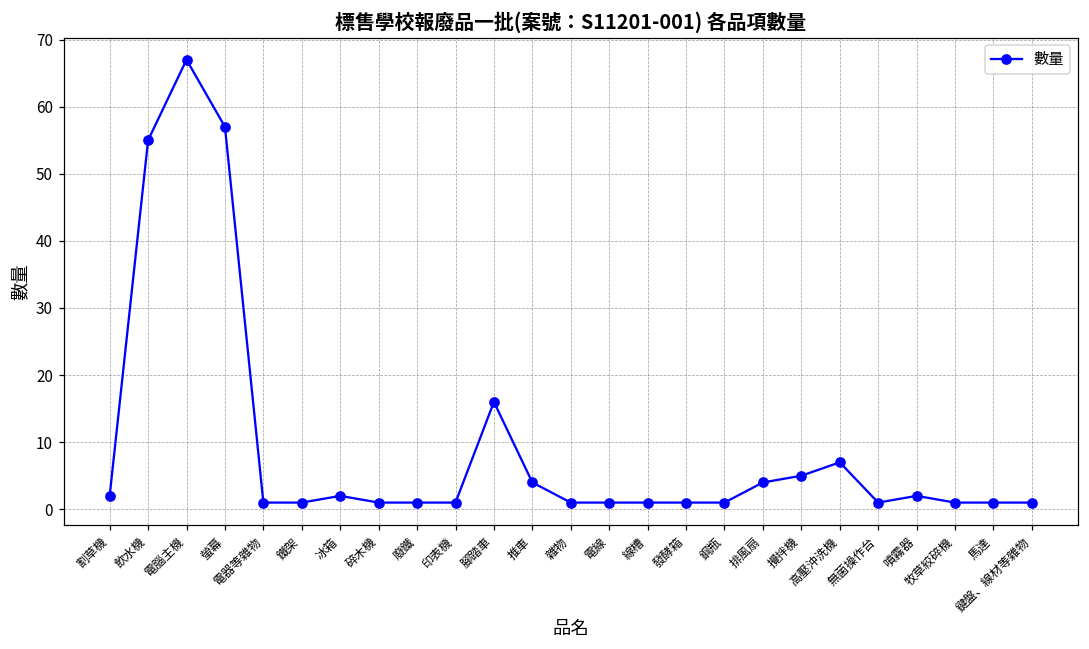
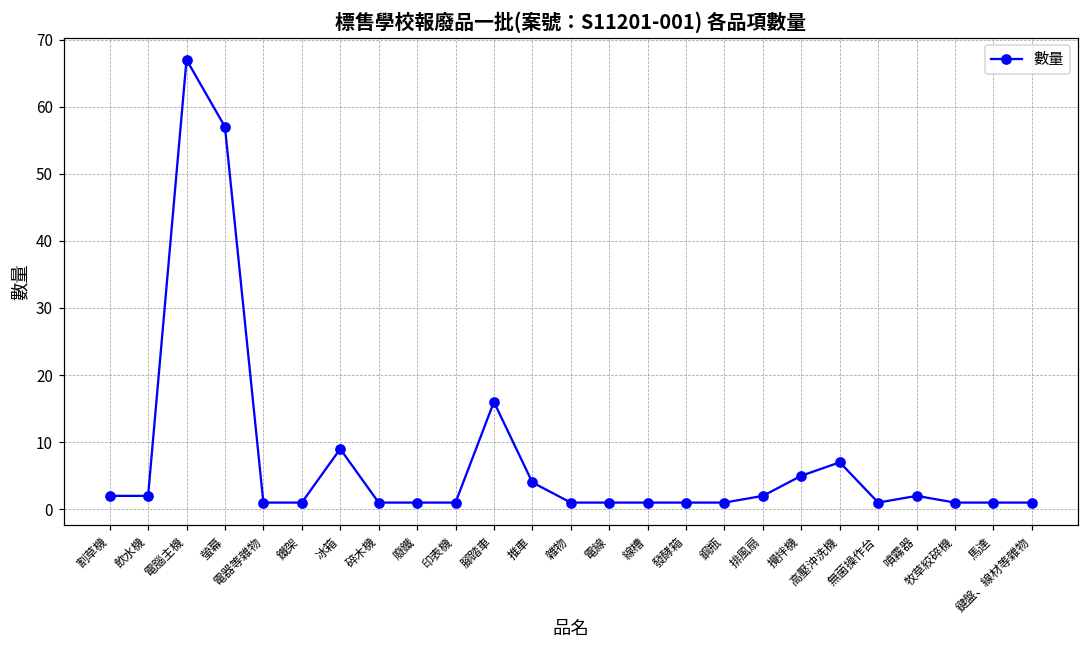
飲水機: 55 -> 2
冰箱: 2 -> 9
排風扇: 4 -> 2
